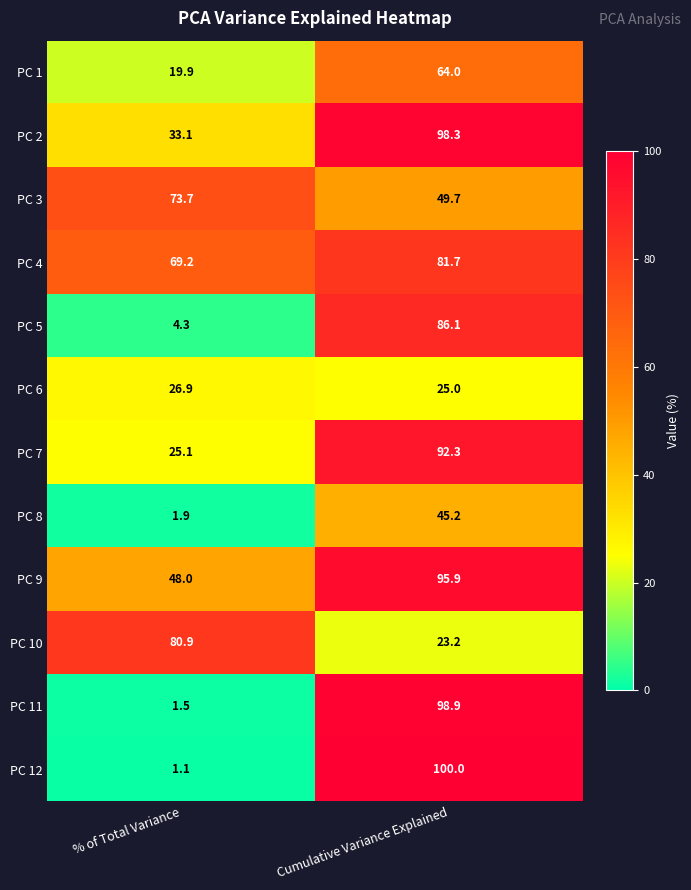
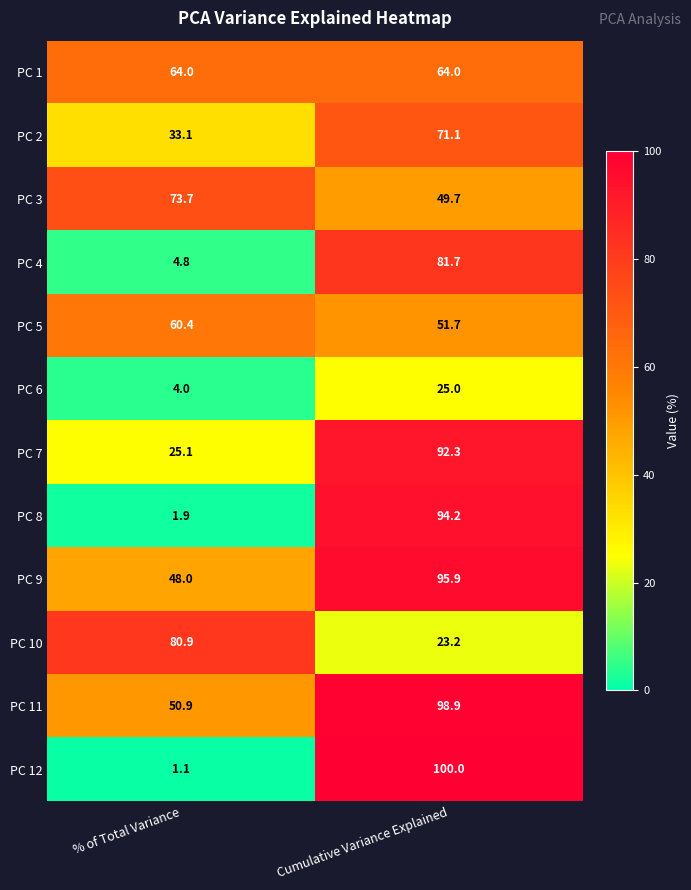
PC 1, % of Total Variance: 19.9 -> 64.0
PC 2, Cumulative Variance Explained: 98.3 -> 71.1
PC 4, % of Total Variance: 69.2 -> 4.8
PC 5, % of Total Variance: 4.3 -> 60.4
PC 5, Cumulative Variance Explained: 86.1 -> 51.7
PC 6, % of Total Variance: 26.9 -> 4.0
PC 8, Cumulative Variance Explained: 45.2 -> 94.2
PC 11, % of Total Variance: 1.5 -> 50.9
